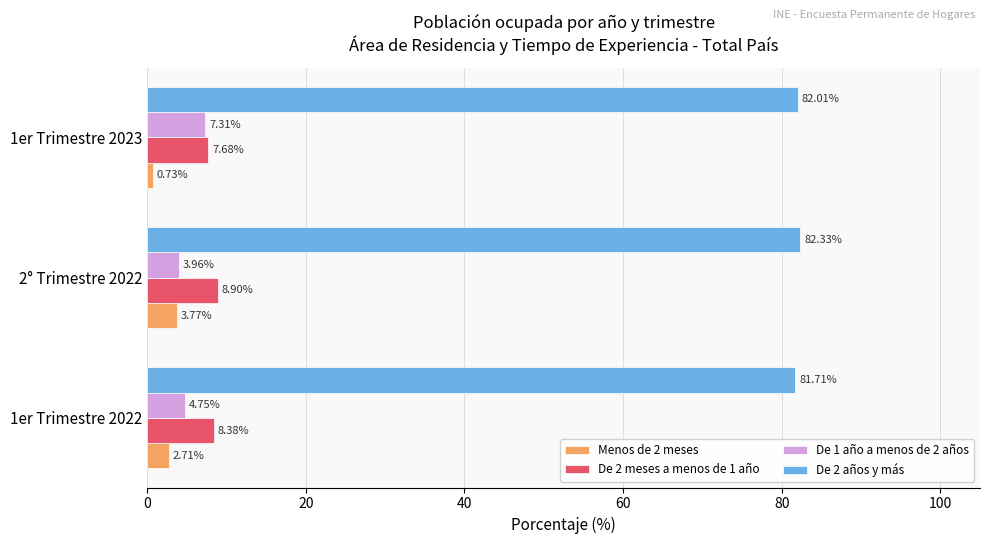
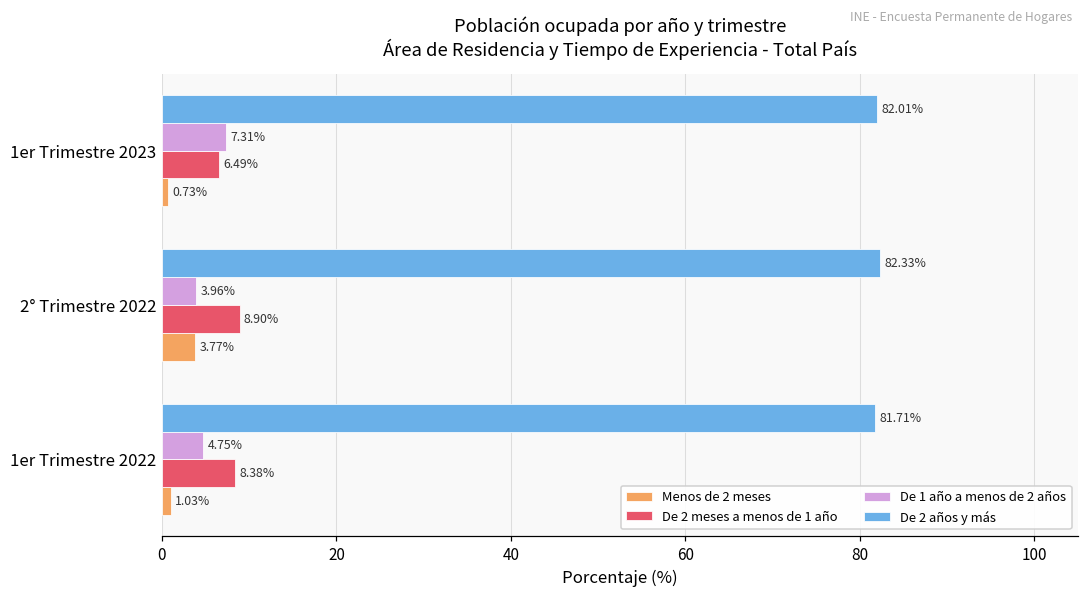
De 2 meses a menos de 1 año, 1er Trimestre 2023: 7.68% -> 6.49%
Menos de 2 meses, 1er Trimestre 2022: 2.71% -> 1.03%
